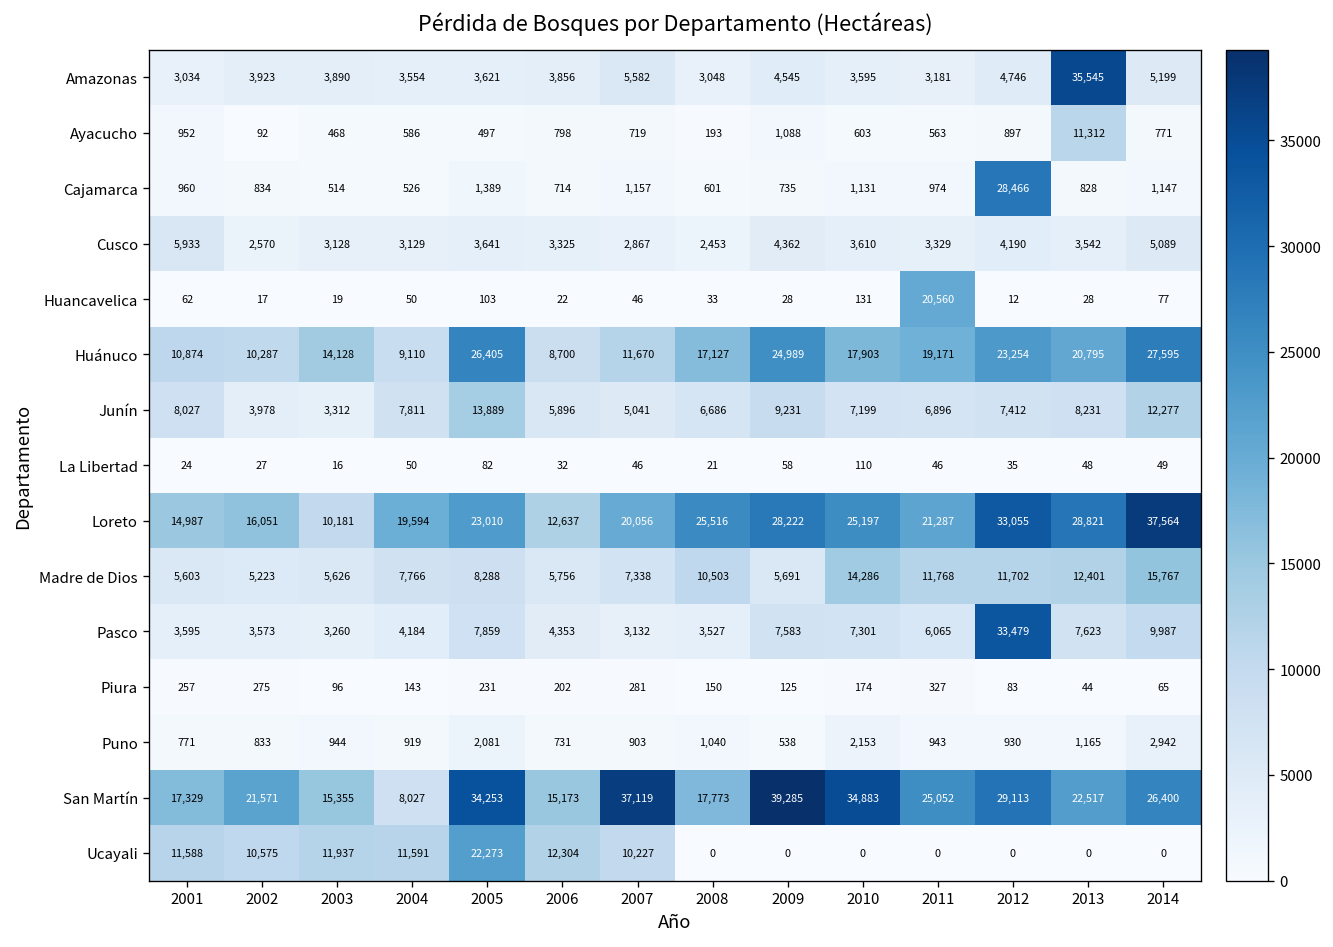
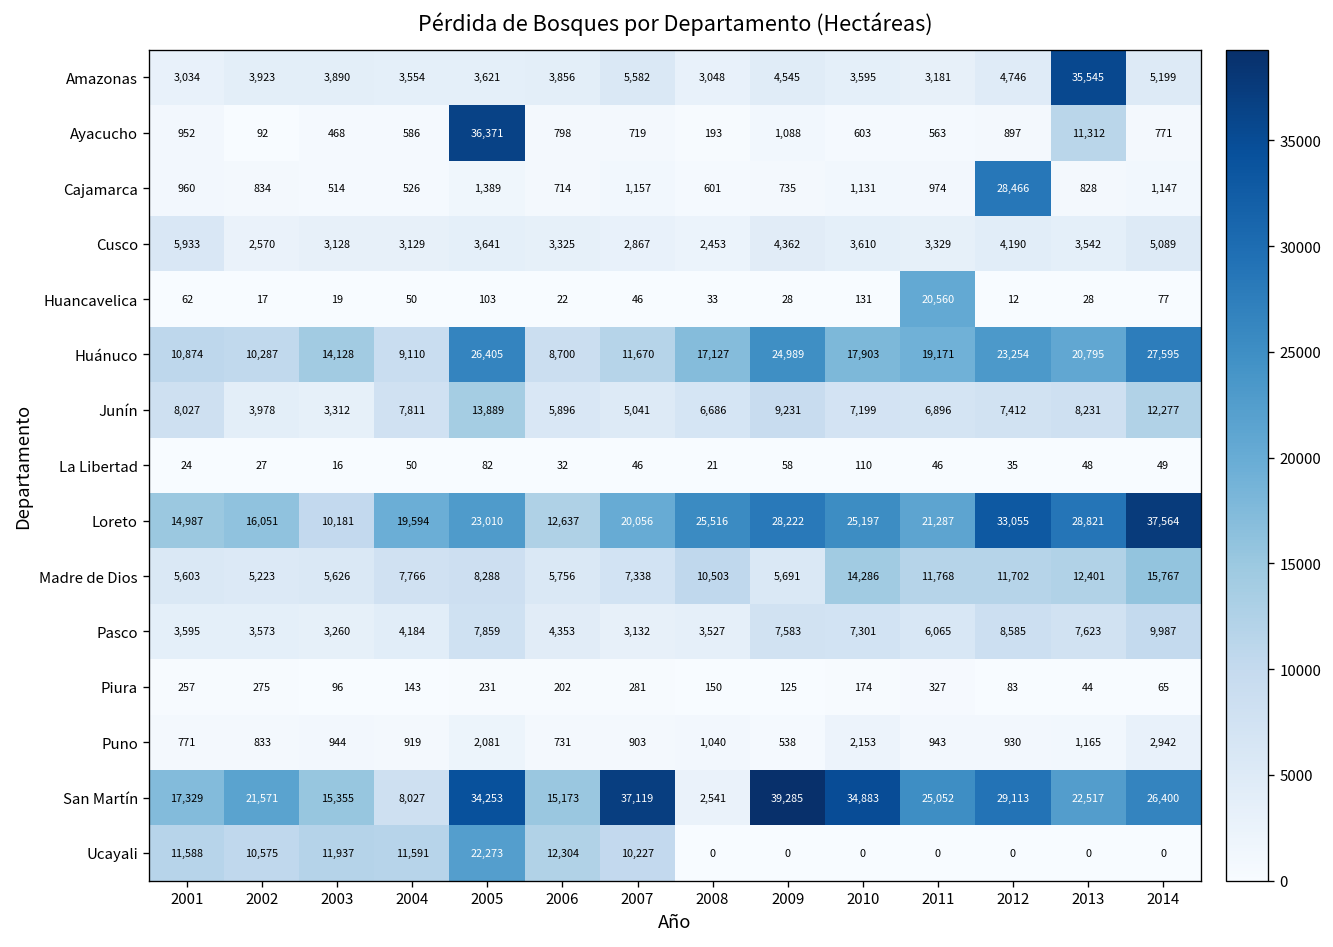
Ayacucho, 2005: 497 -> 36,371
Pasco, 2012: 33,479 -> 8,585
San Martín, 2008: 17,773 -> 2,541
